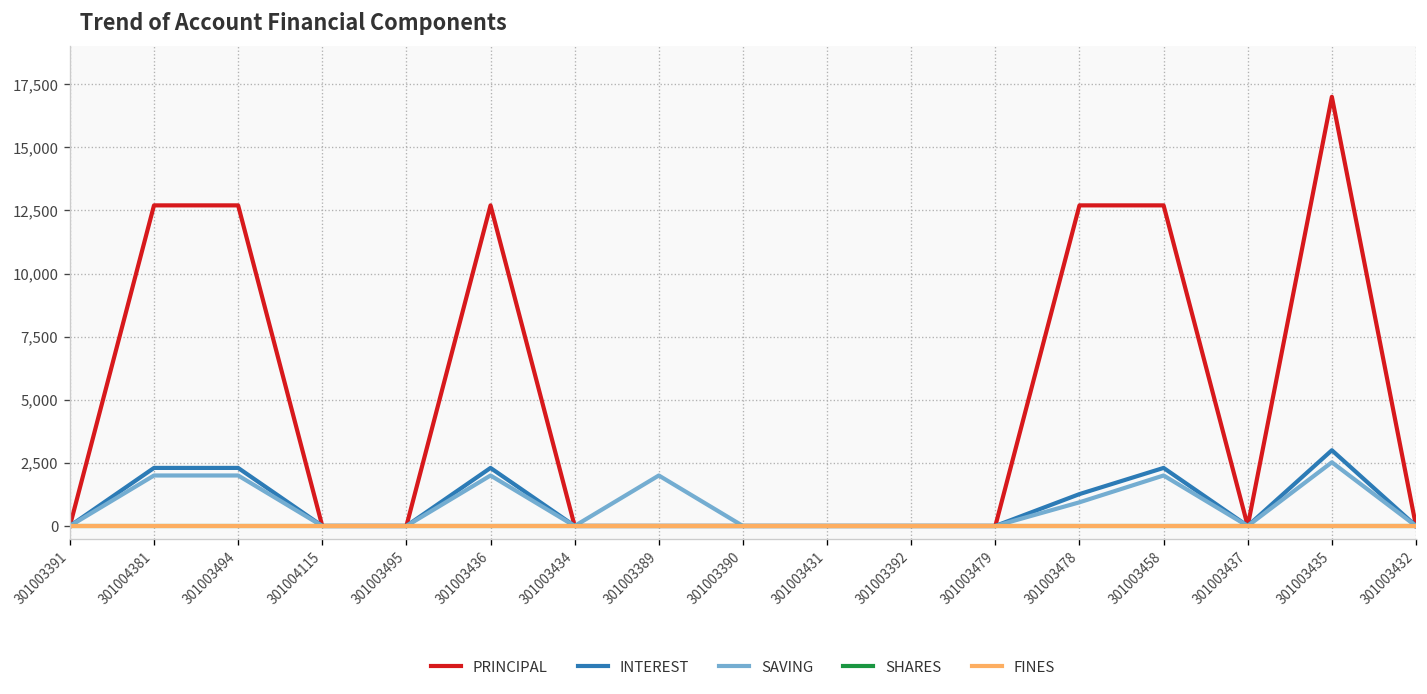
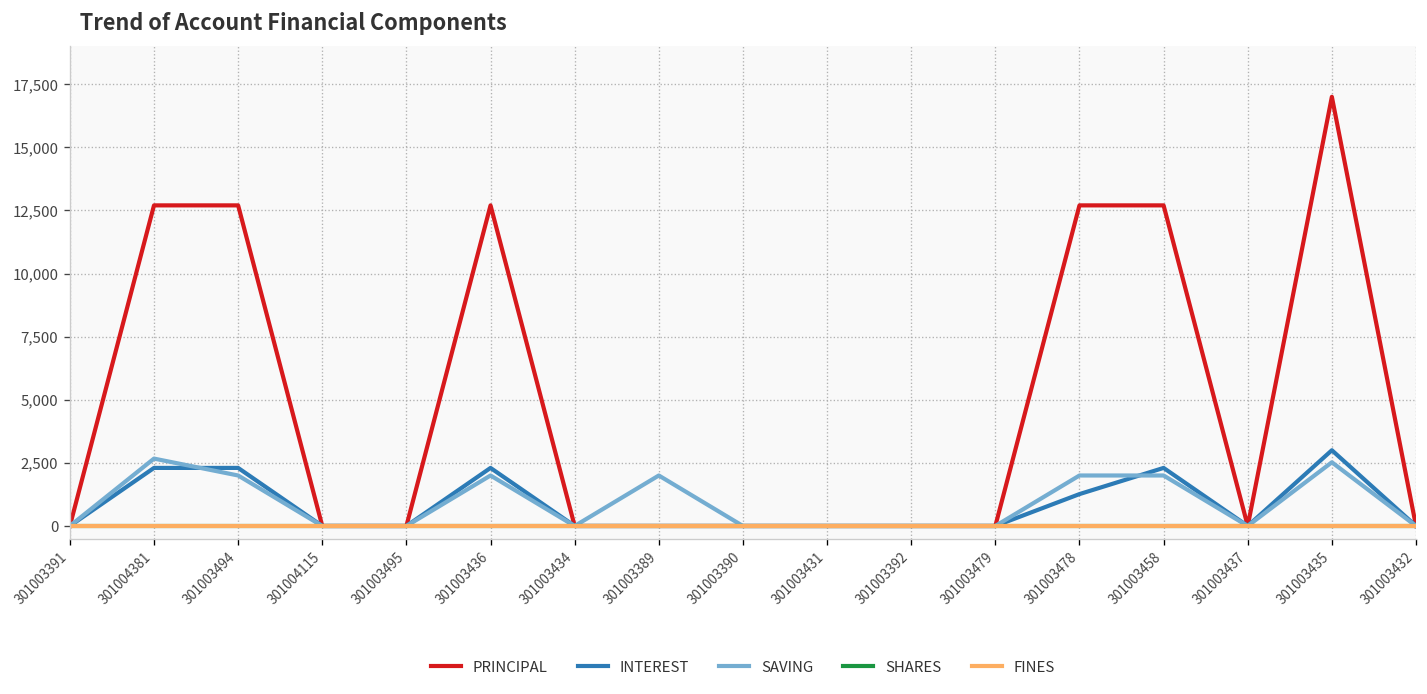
SAVING, 301004381: 2,000 -> 2,700
SAVING, 301003478: 900 -> 2,000
